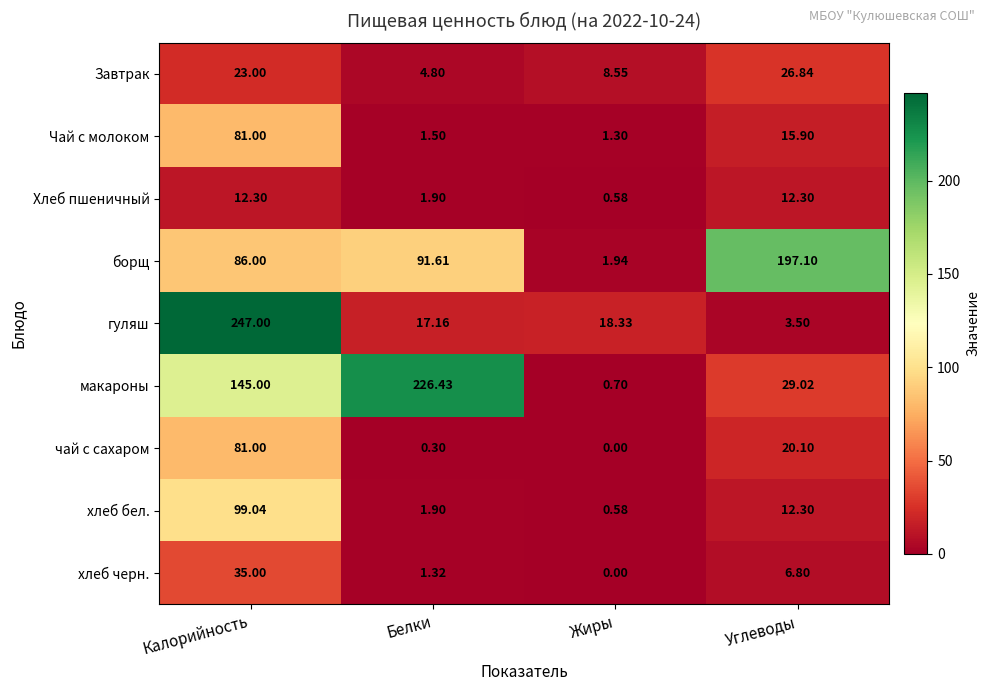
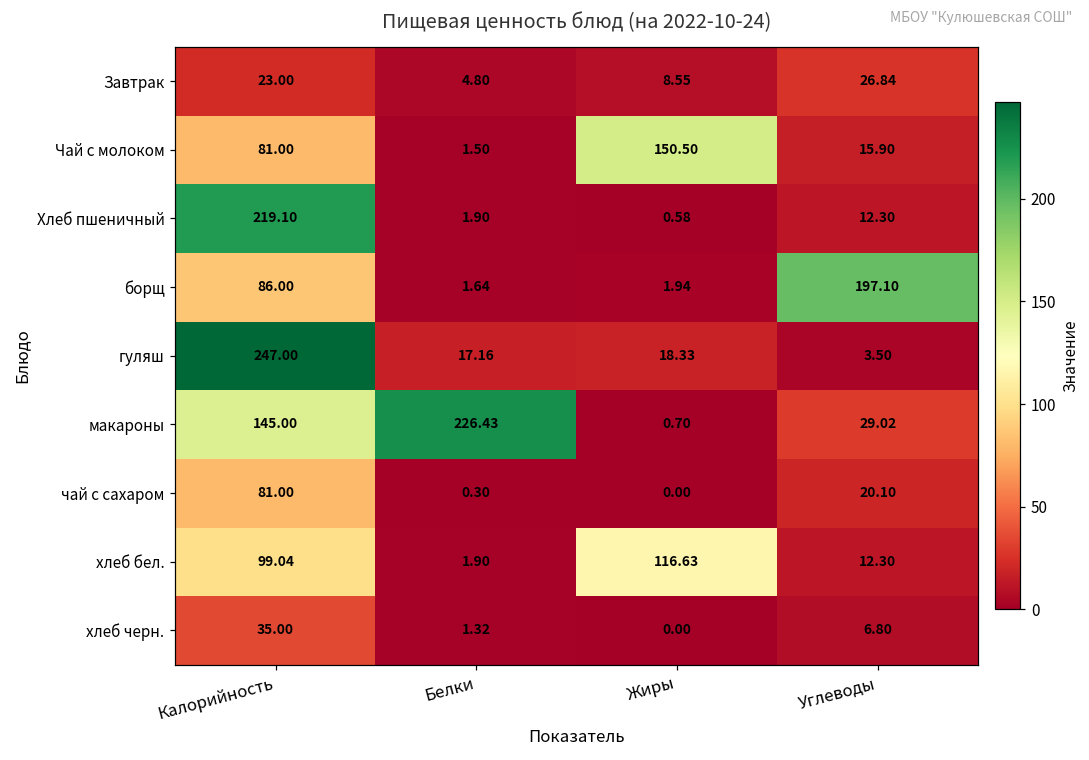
Чай с молоком, Жиры: 1.30 -> 150.50
Хлеб пшеничный, Калорийность: 12.30 -> 219.10
борщ, Белки: 91.61 -> 1.64
хлеб бел., Жиры: 0.58 -> 116.63
